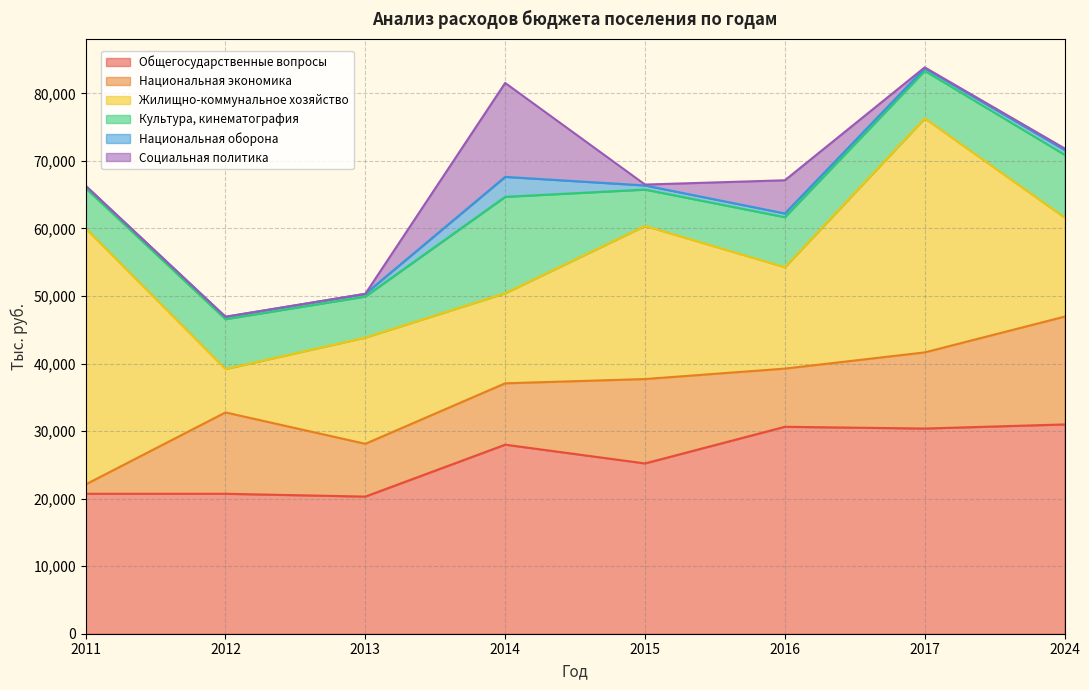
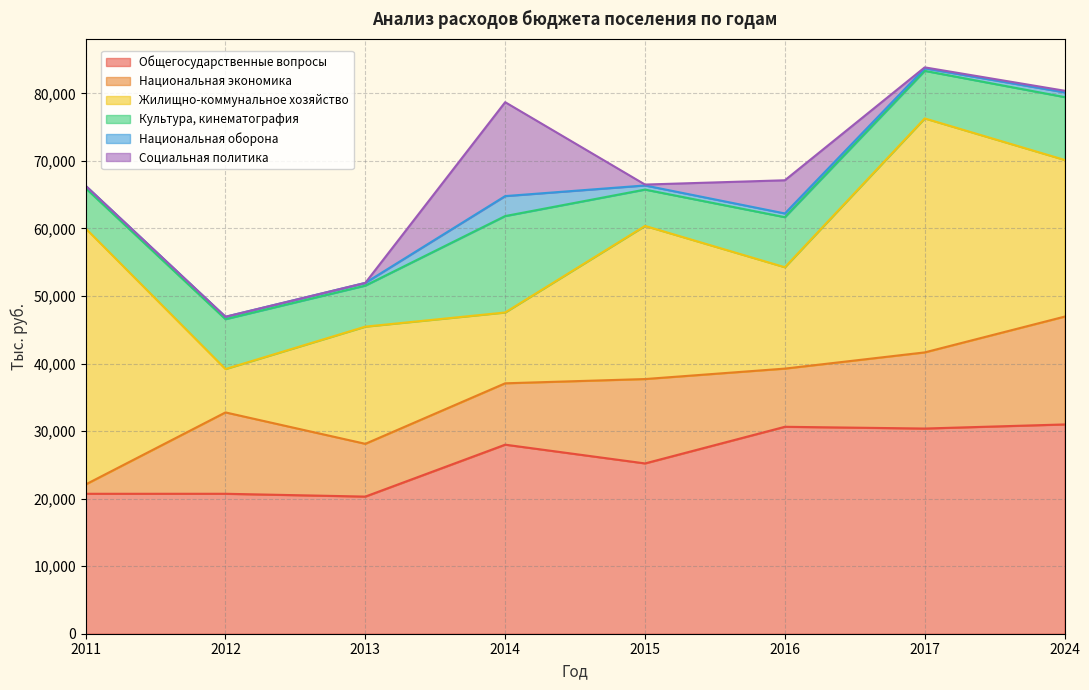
Жилищно-коммунальное хозяйство, 2013: 16,000 -> 17,000
Жилищно-коммунальное хозяйство, 2014: 13,000 -> 10,000
Жилищно-коммунальное хозяйство, 2024: 15,000 -> 23,000
